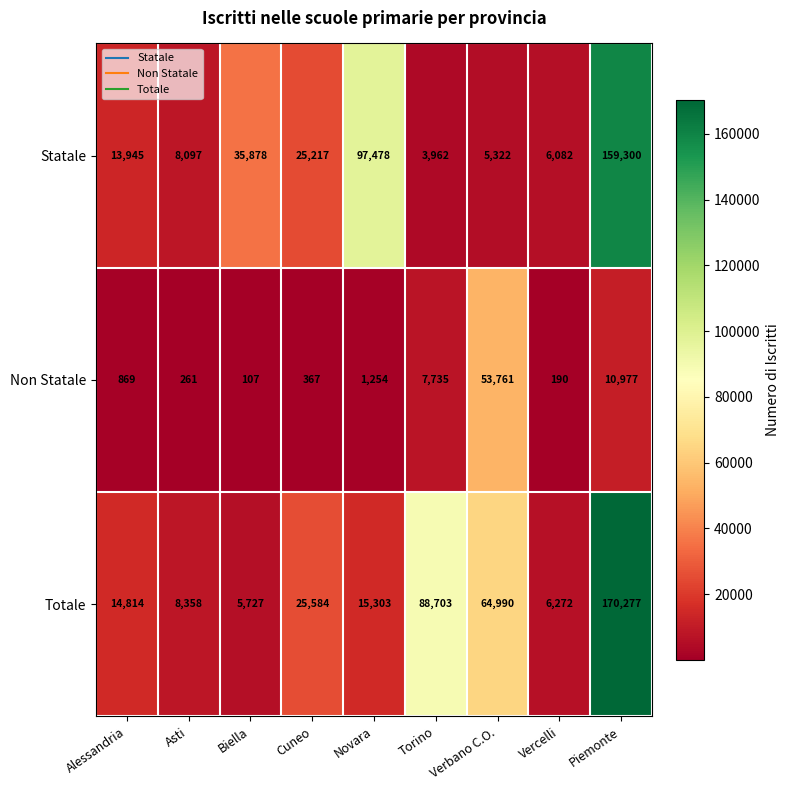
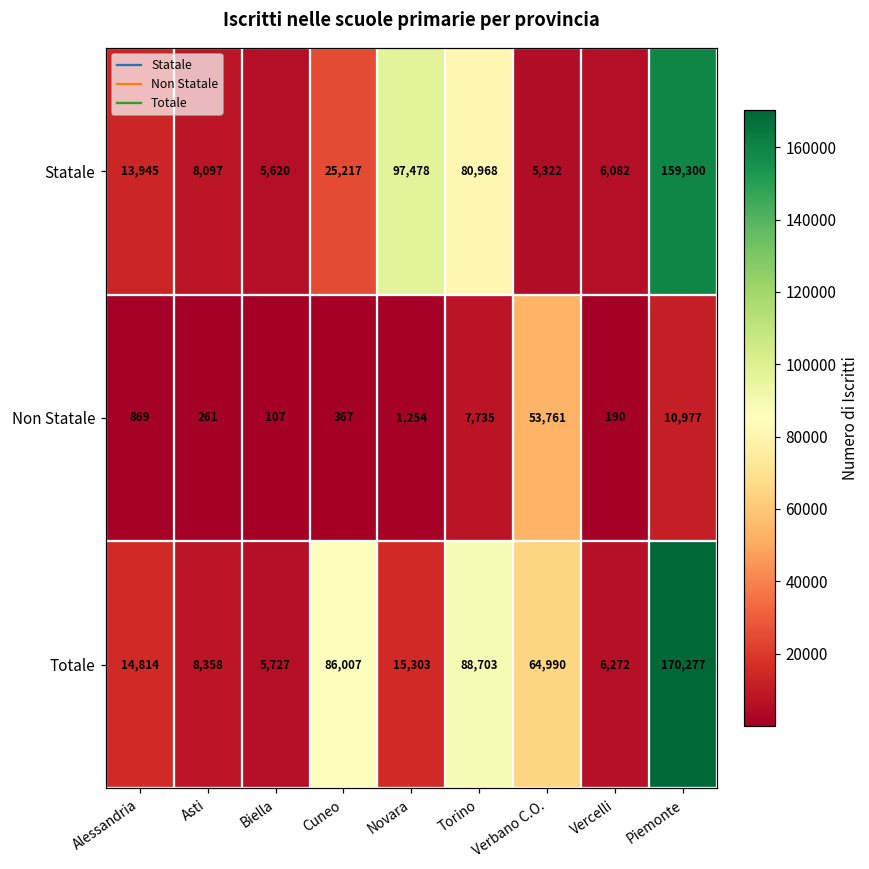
Statale, Biella: 35,878 -> 5,620
Statale, Torino: 3,962 -> 80,968
Totale, Cuneo: 25,584 -> 86,007
